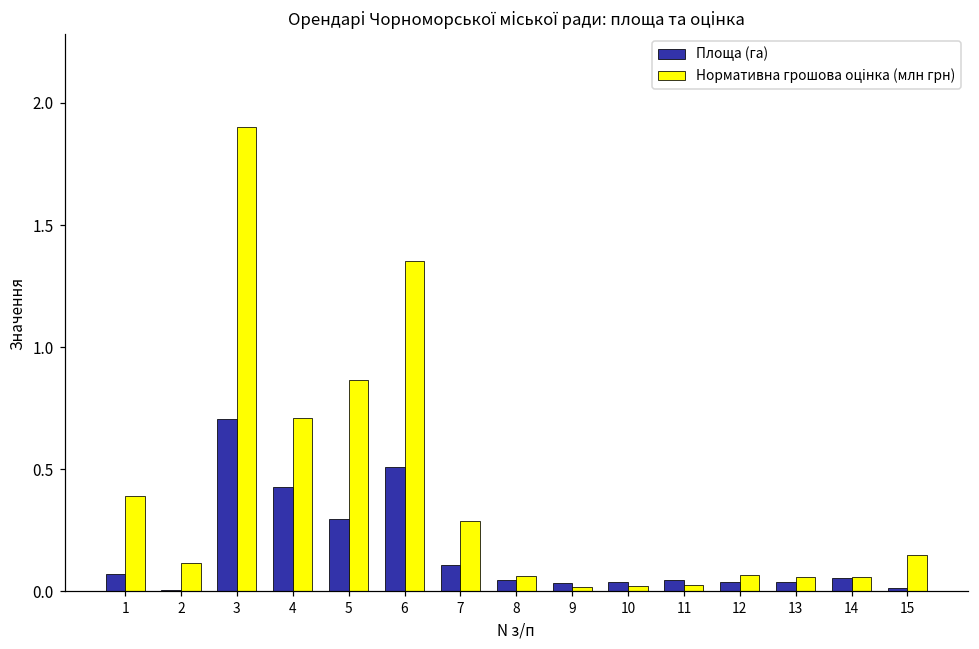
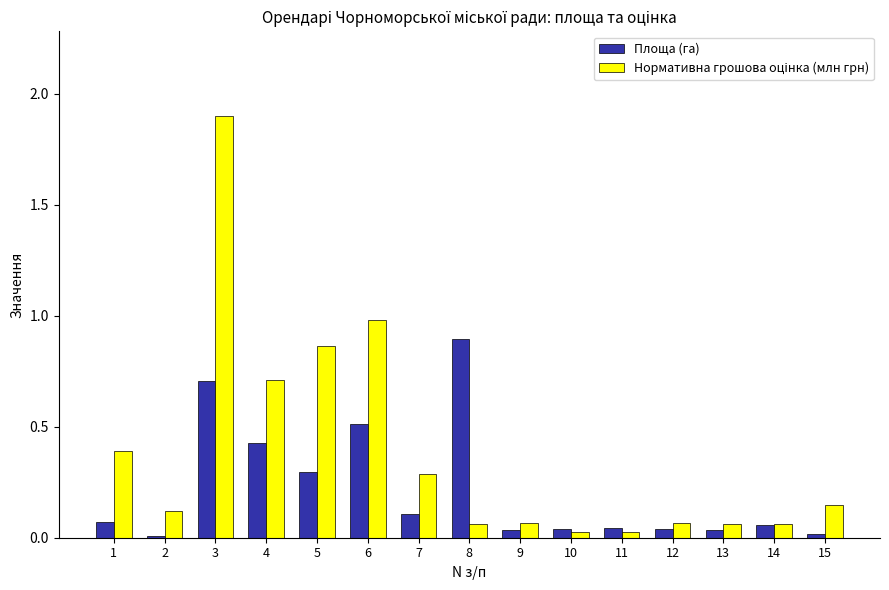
Нормативна грошова оцінка (млн грн), 6: 1.35 -> 0.98
Площа (га), 8: 0.05 -> 0.89
Нормативна грошова оцінка (млн грн), 9: 0.02 -> 0.07
